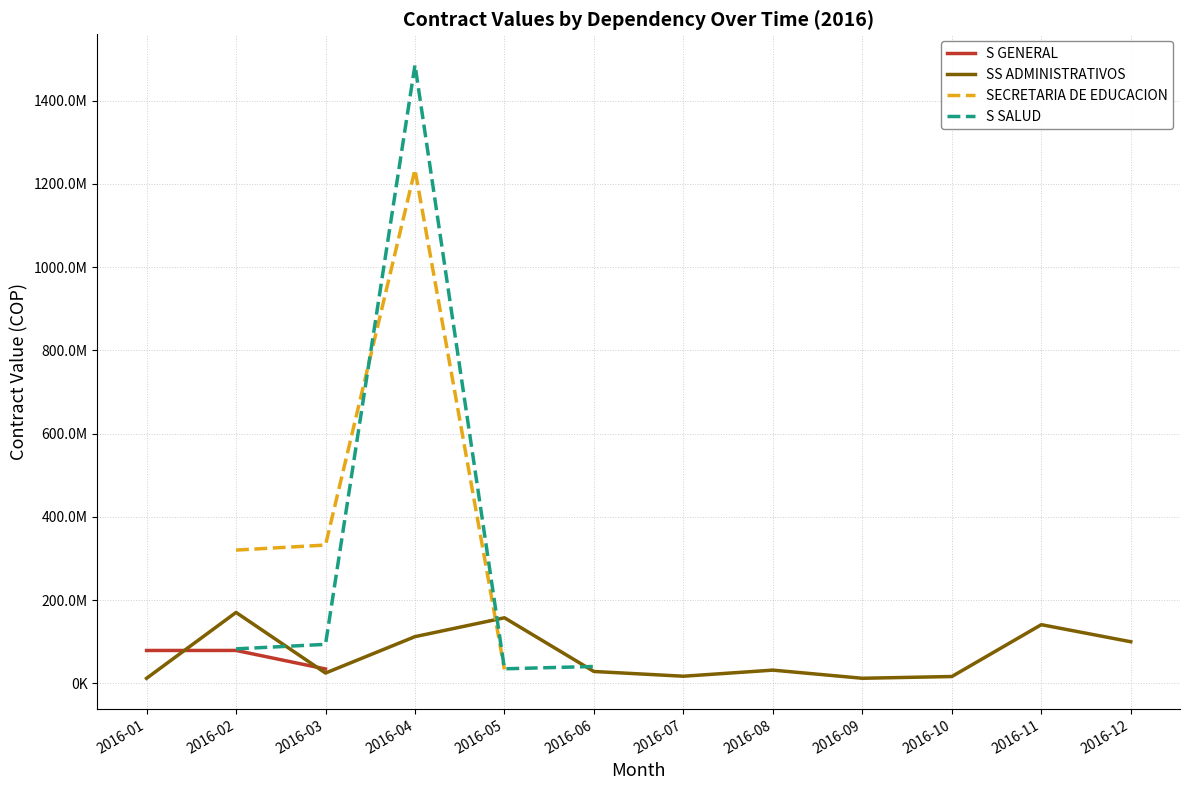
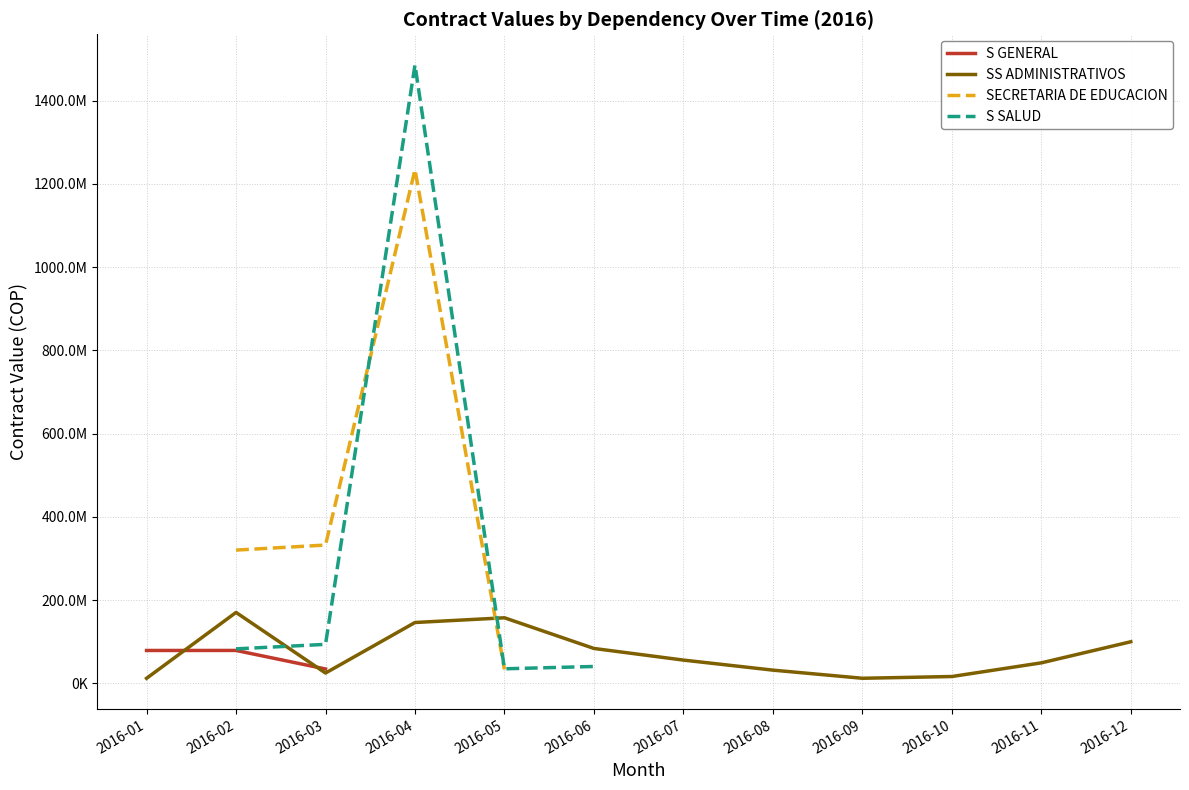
SS ADMINISTRATIVOS, 2016-04: 110000000 -> 150000000
SS ADMINISTRATIVOS, 2016-06: 30000000 -> 80000000
SS ADMINISTRATIVOS, 2016-07: 20000000 -> 60000000
SS ADMINISTRATIVOS, 2016-11: 140000000 -> 50000000
